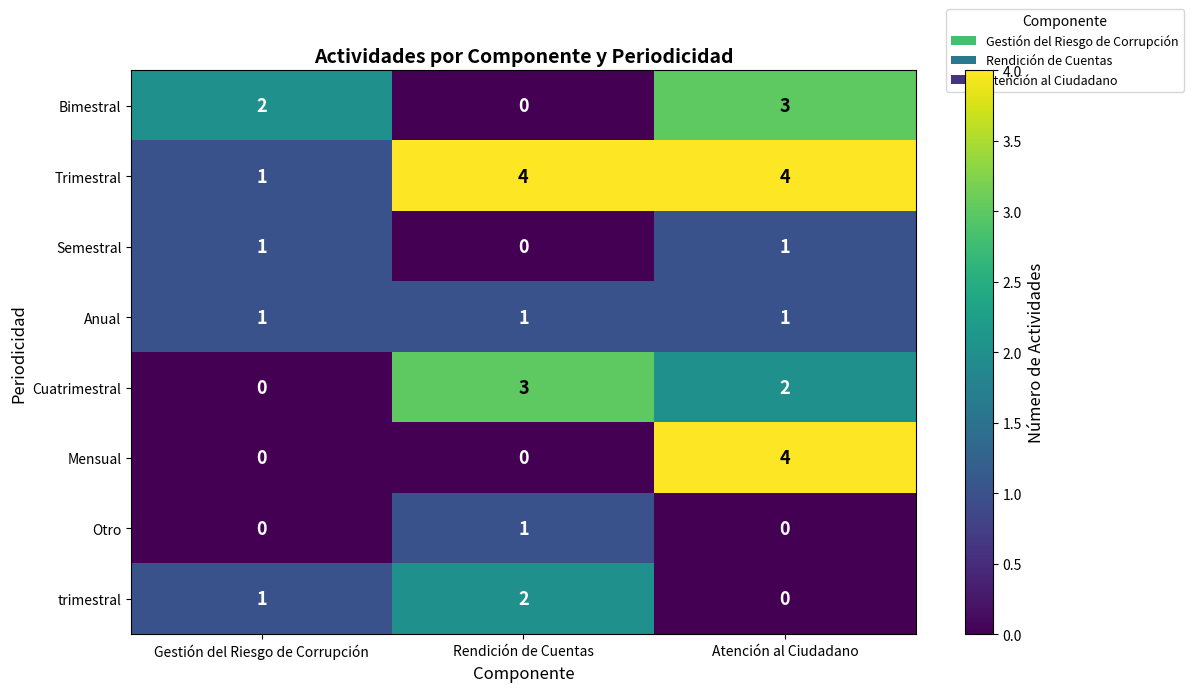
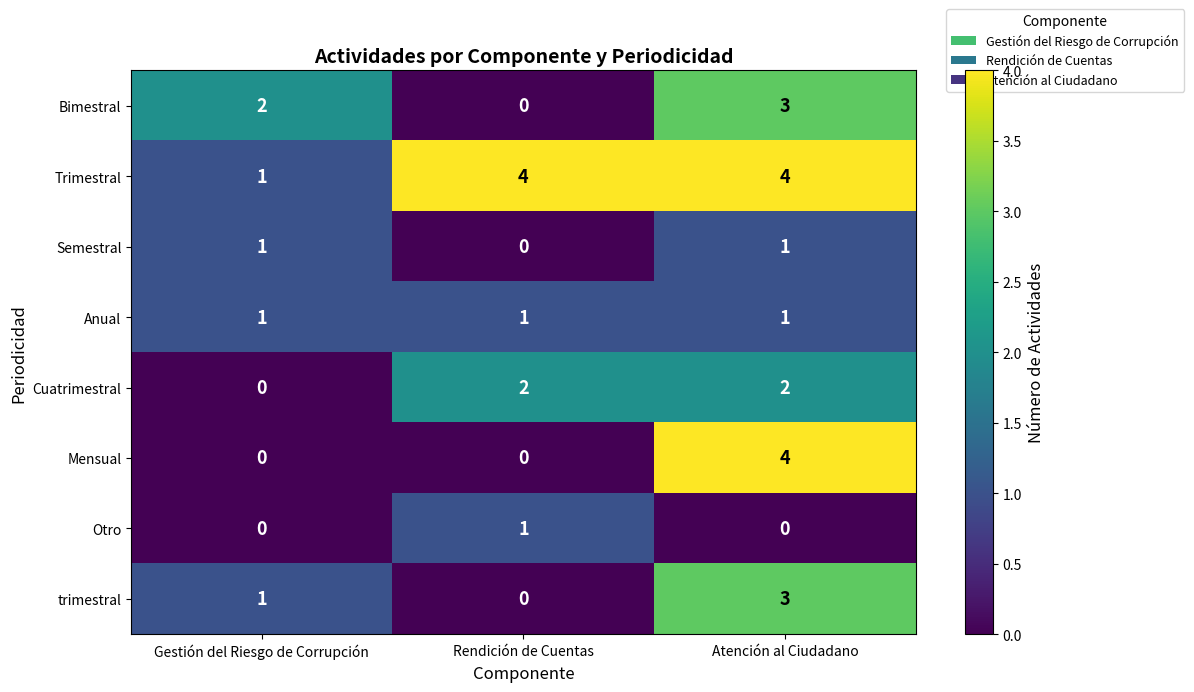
Cuatrimestral, Rendición de Cuentas: 3 -> 2
trimestral, Rendición de Cuentas: 2 -> 0
trimestral, Atención al Ciudadano: 0 -> 3
